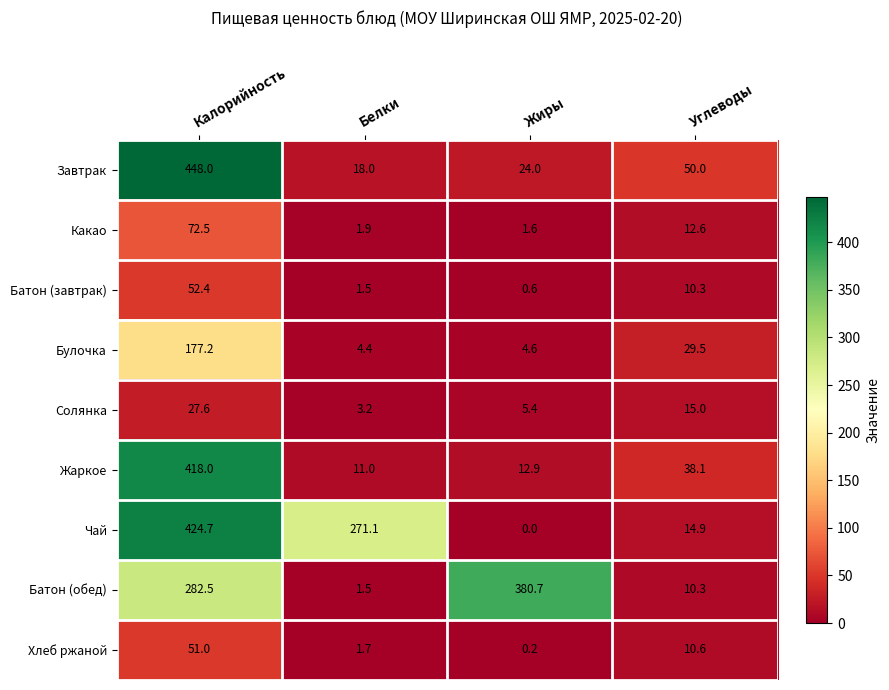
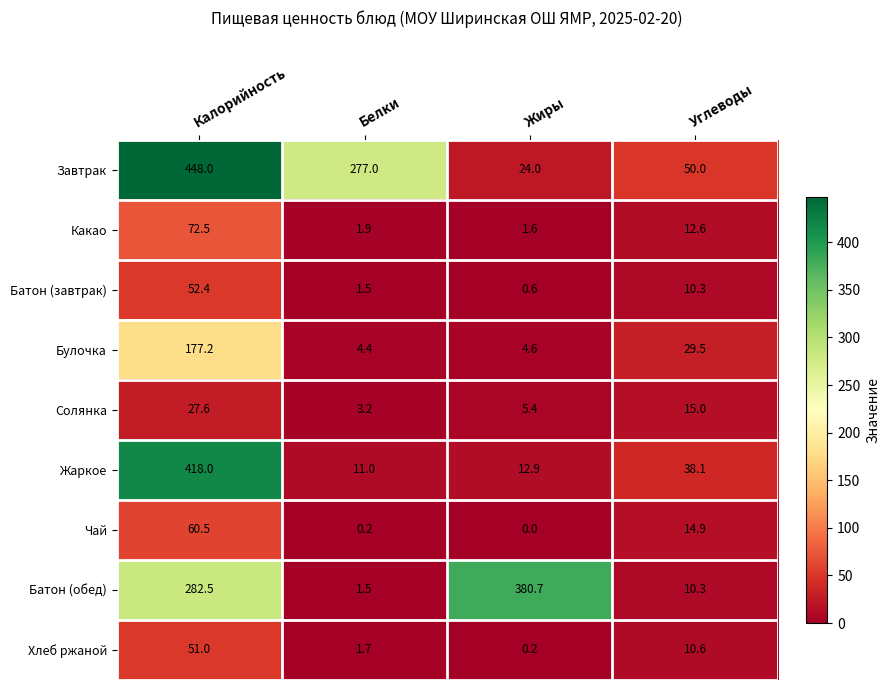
Завтрак, Белки: 18.0 -> 277.0
Чай, Калорийность: 424.7 -> 60.5
Чай, Белки: 271.1 -> 0.2
